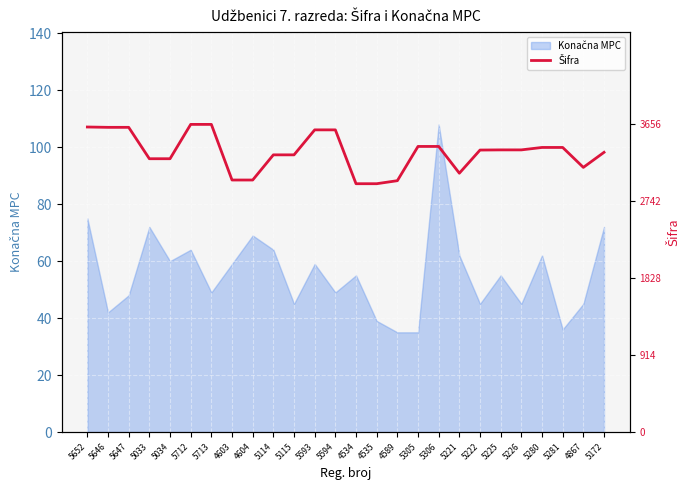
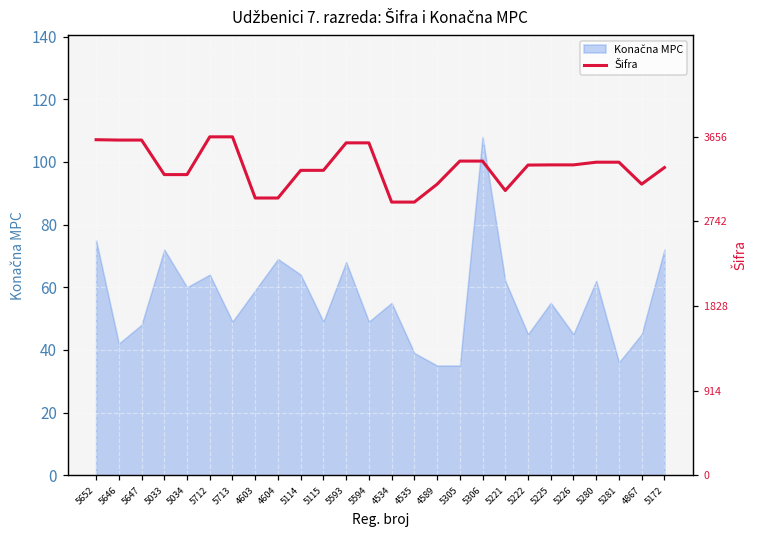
Konačna MPC, 5115: 45 -> 49
Konačna MPC, 5593: 59 -> 68
Šifra, 4589: 3000 -> 3100
